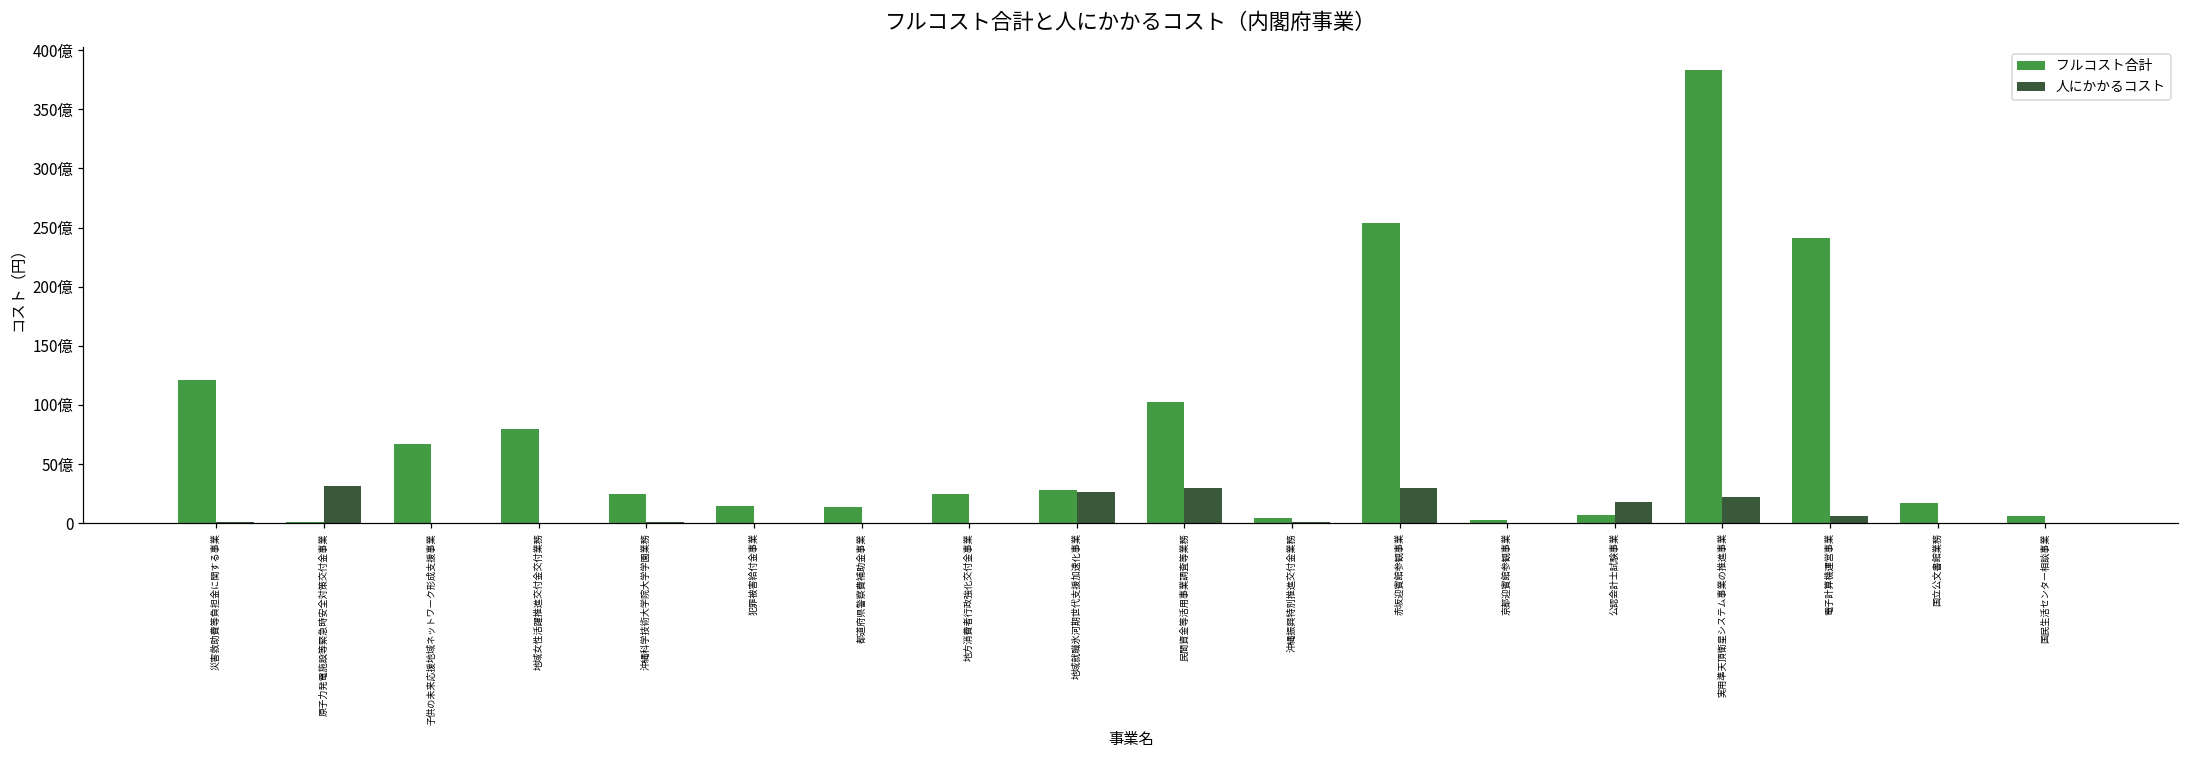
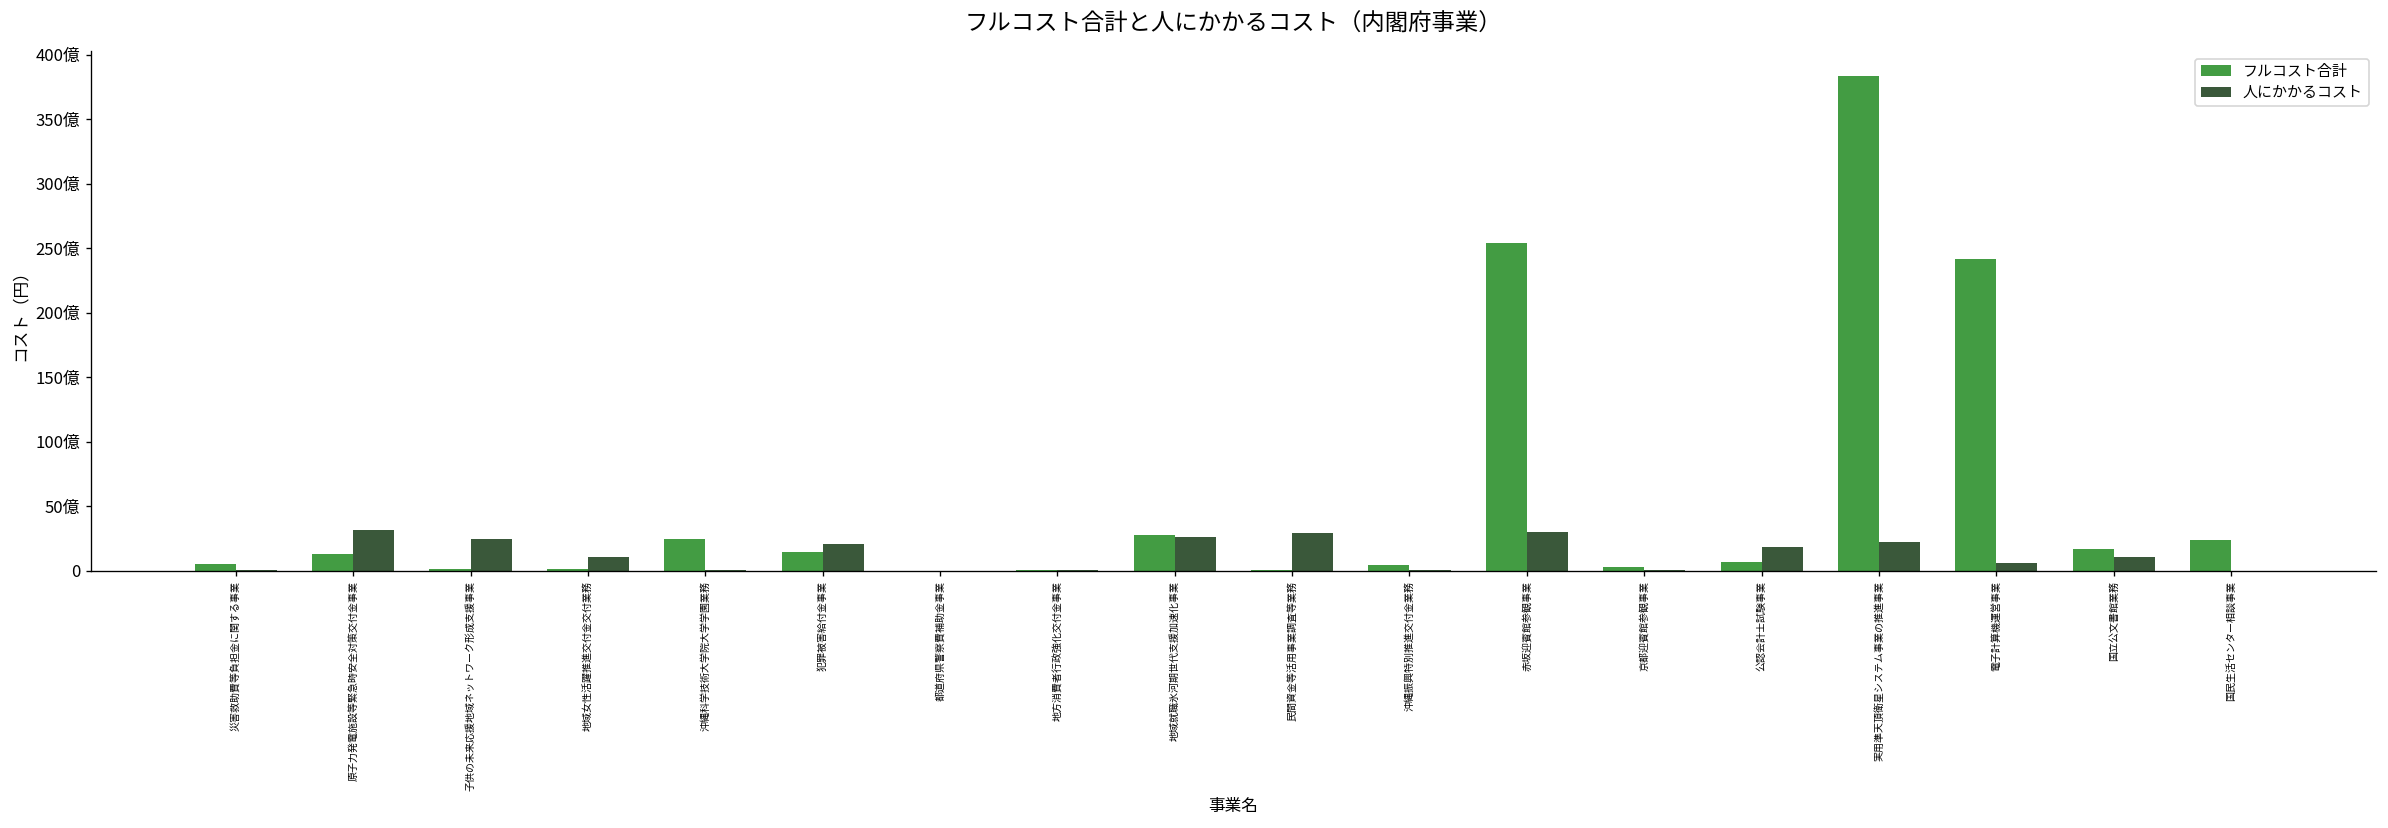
フルコスト合計, 災害救助費等負担金に関する事業: 121億 -> 5億
フルコスト合計, 原子力発電施設等緊急時安全対策交付金事業: 1億 -> 13億
フルコスト合計, 子供の未来応援地域ネットワーク形成支援事業: 67億 -> 1億
人にかかるコスト, 子供の未来応援地域ネットワーク形成支援事業: 0億 -> 24億
フルコスト合計, 地域女性活躍推進交付金交付業務: 80億 -> 1億
人にかかるコスト, 地域女性活躍推進交付金交付業務: 0億 -> 11億
人にかかるコスト, 犯罪被害給付金事業: 0億 -> 21億
フルコスト合計, 都道府県警察費補助金事業: 13億 -> 0億
フルコスト合計, 地方消費者行政強化交付金事業: 25億 -> 0億
フルコスト合計, 民間資金等活用事業調査等業務: 103億 -> 0億
人にかかるコスト, 国立公文書館業務: 0億 -> 11億
フルコスト合計, 国民生活センター相談事業: 6億 -> 24億
